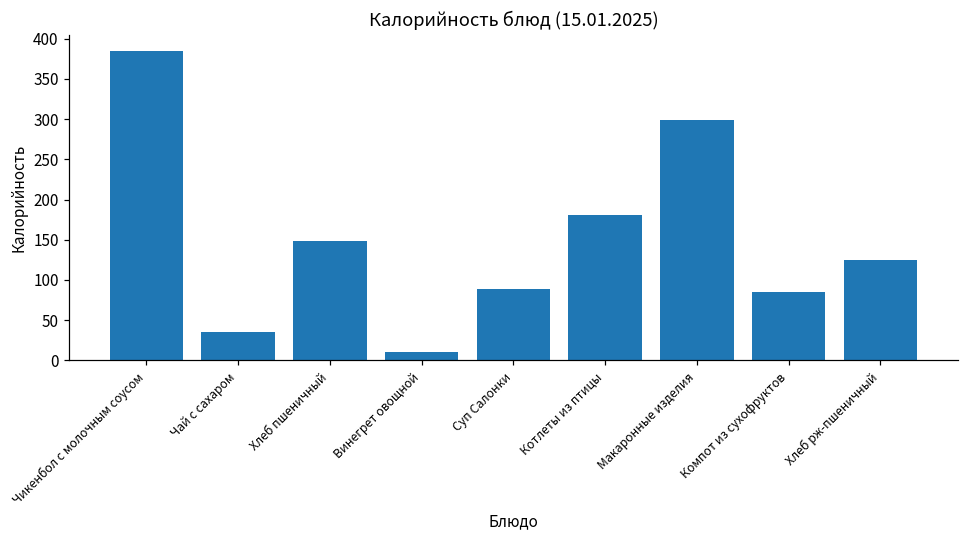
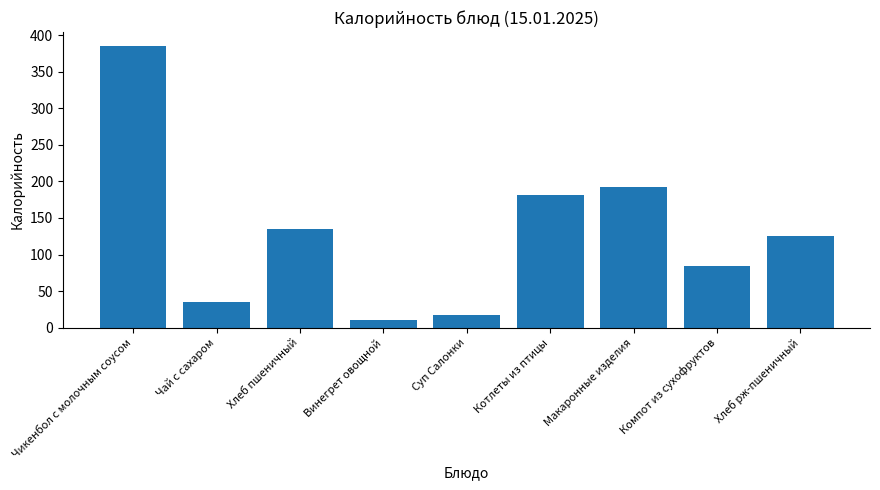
Хлеб пшеничный: 150 -> 140
Суп Салонки: 90 -> 20
Макаронные изделия: 300 -> 190
